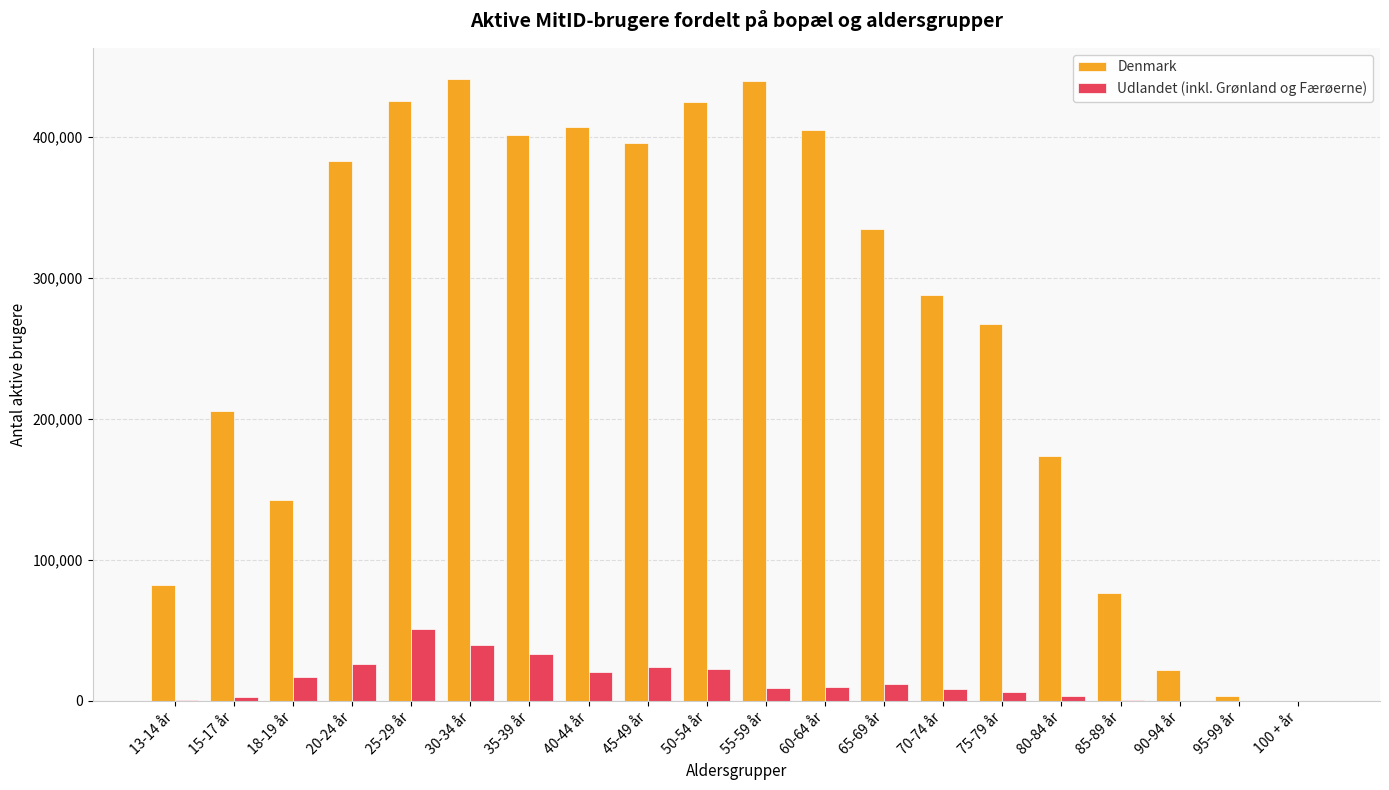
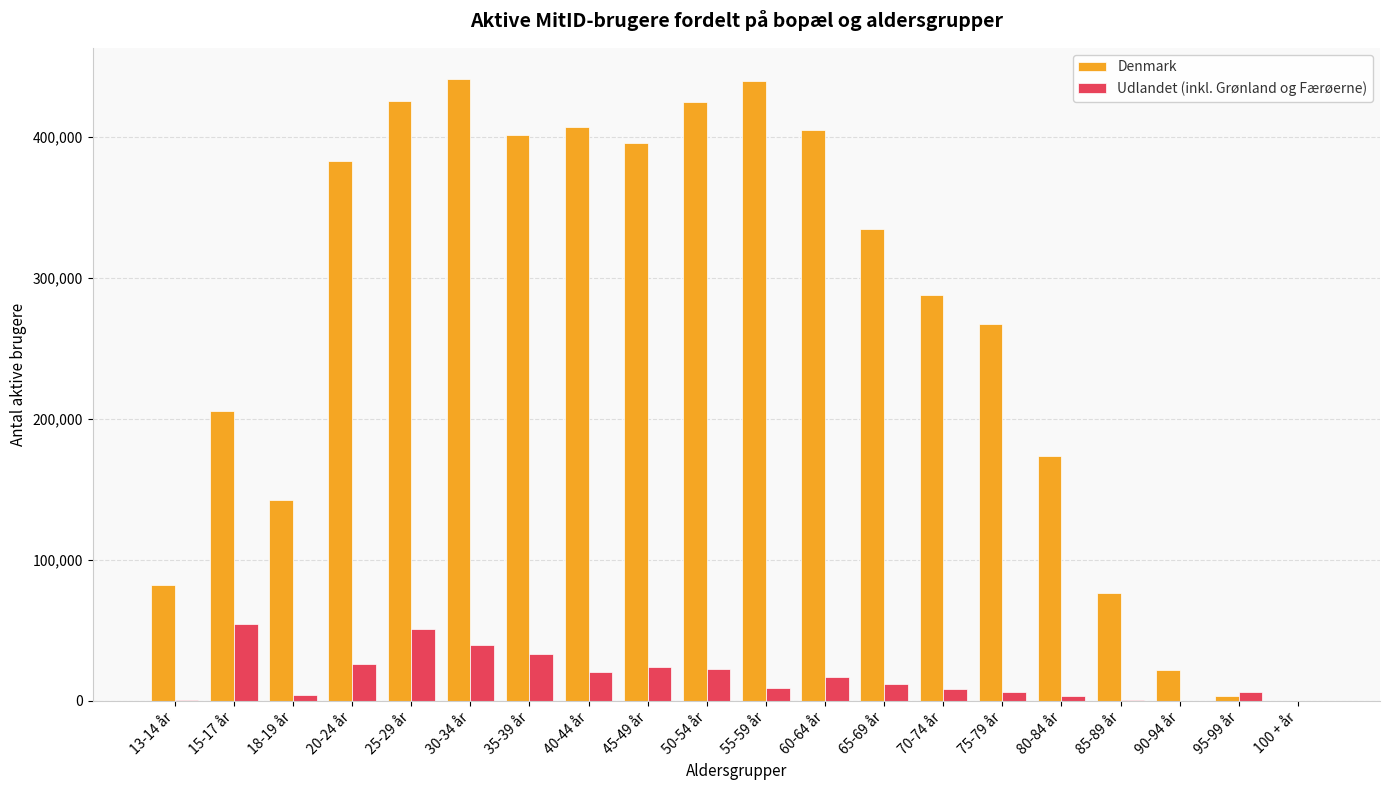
Udlandet (inkl. Grønland og Færøerne), 15-17 år: 3,000 -> 55,000
Udlandet (inkl. Grønland og Færøerne), 18-19 år: 17,000 -> 4,000
Udlandet (inkl. Grønland og Færøerne), 60-64 år: 10,000 -> 17,000
Udlandet (inkl. Grønland og Færøerne), 95-99 år: 0 -> 6,000
